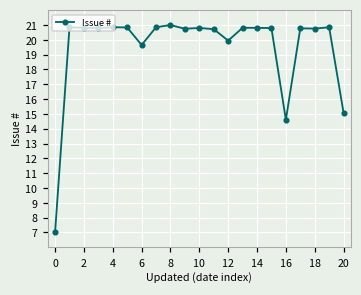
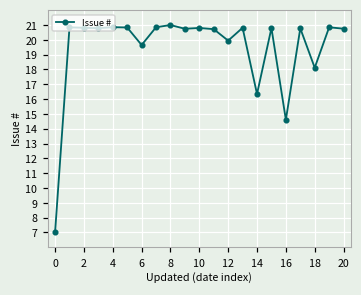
14: 20.8 -> 16.3
18: 20.8 -> 18.1
20: 15.1 -> 20.8
